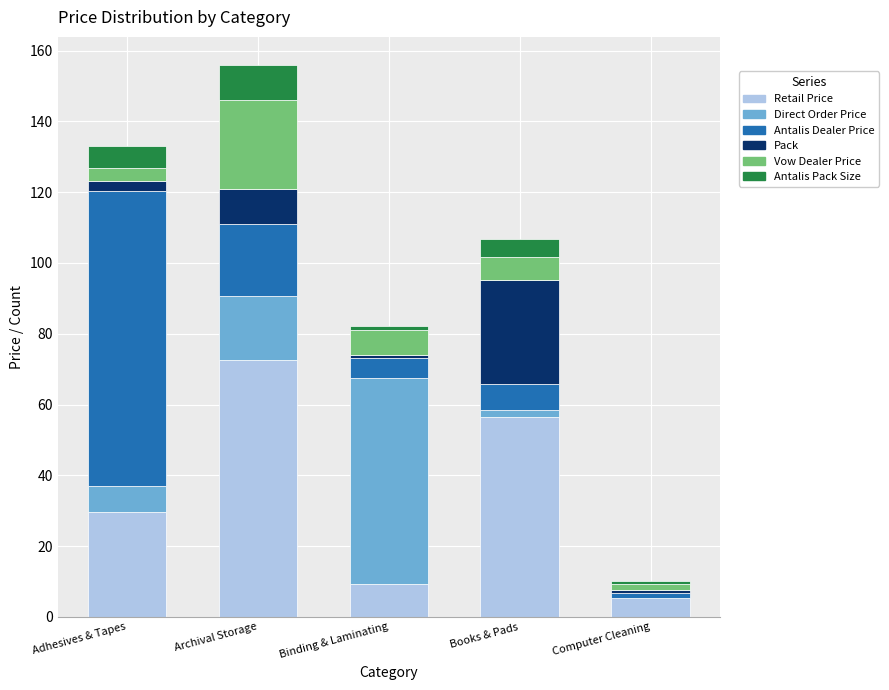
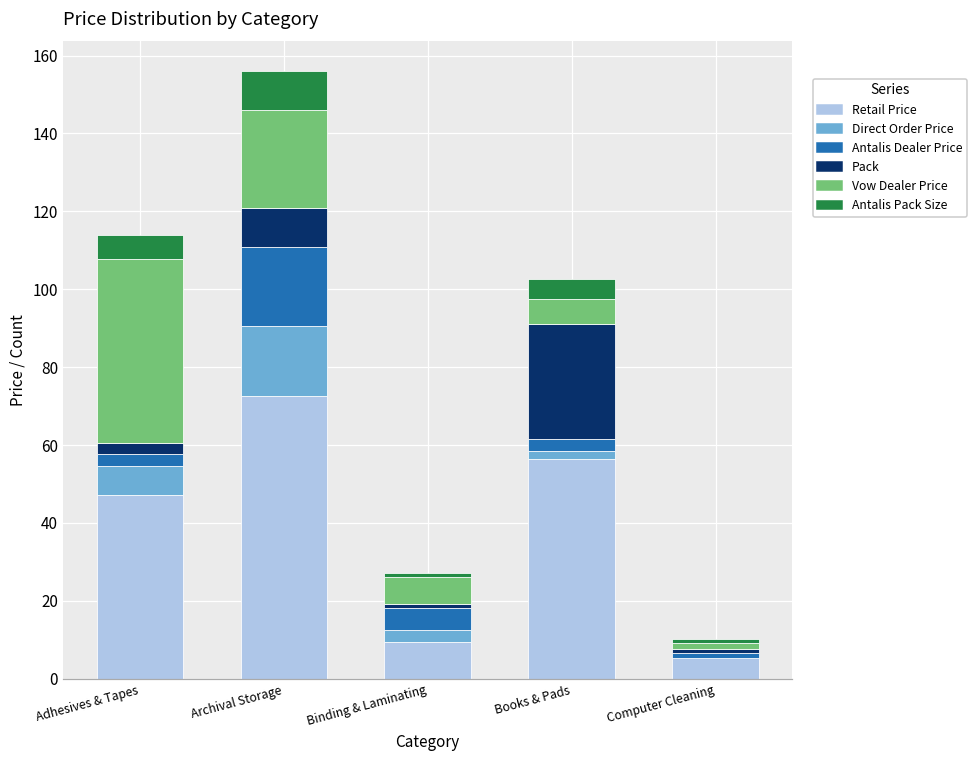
Retail Price, Adhesives & Tapes: 30 -> 47
Antalis Dealer Price, Adhesives & Tapes: 83 -> 3
Vow Dealer Price, Adhesives & Tapes: 4 -> 47
Direct Order Price, Binding & Laminating: 58 -> 3
Antalis Dealer Price, Books & Pads: 7 -> 3
